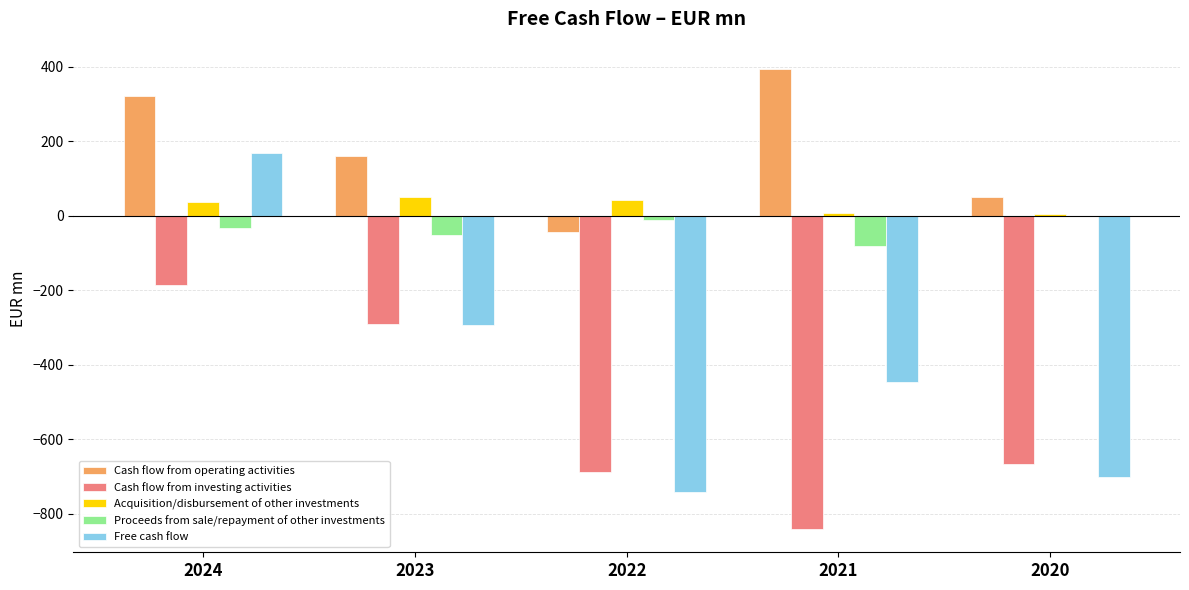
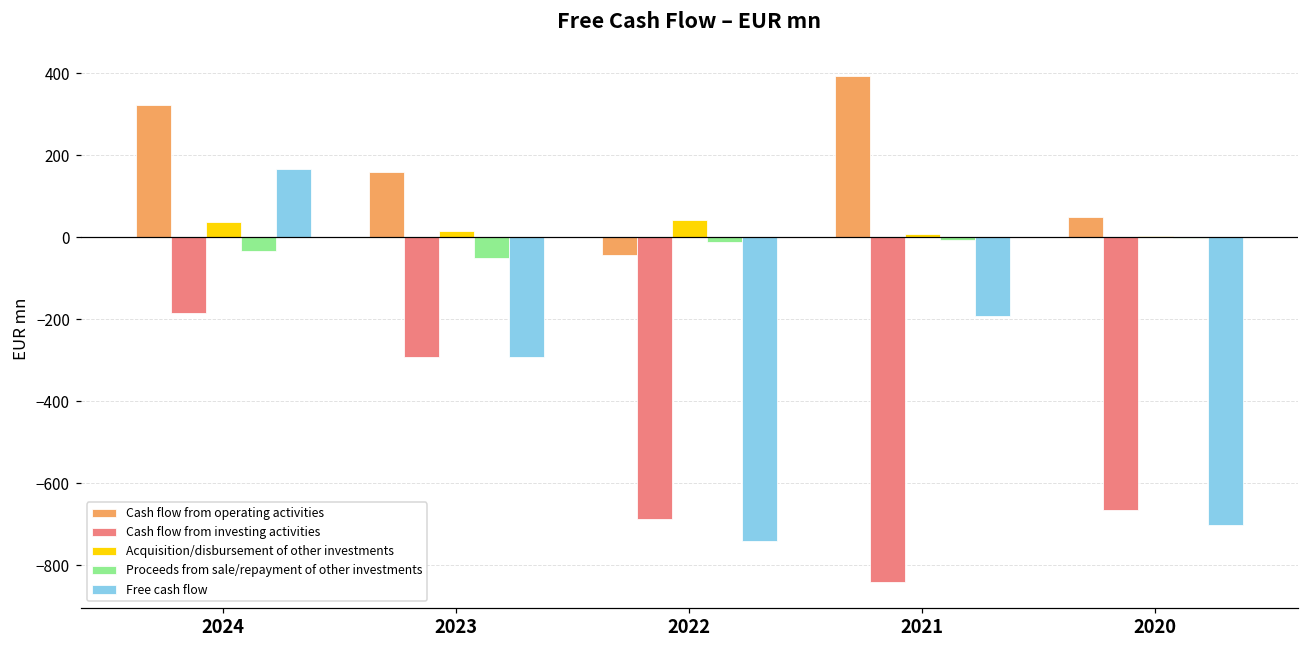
Acquisition/disbursement of other investments, 2023: 50 -> 10
Proceeds from sale/repayment of other investments, 2021: -80 -> -10
Free cash flow, 2021: -450 -> -190
